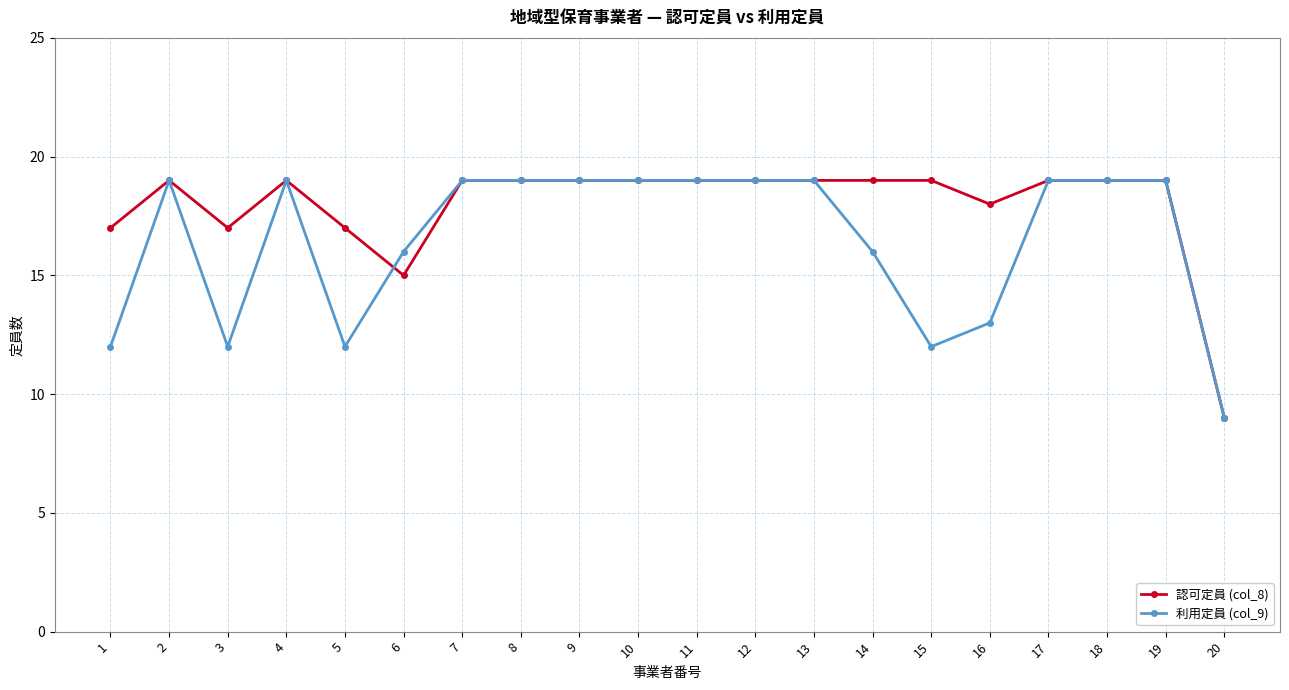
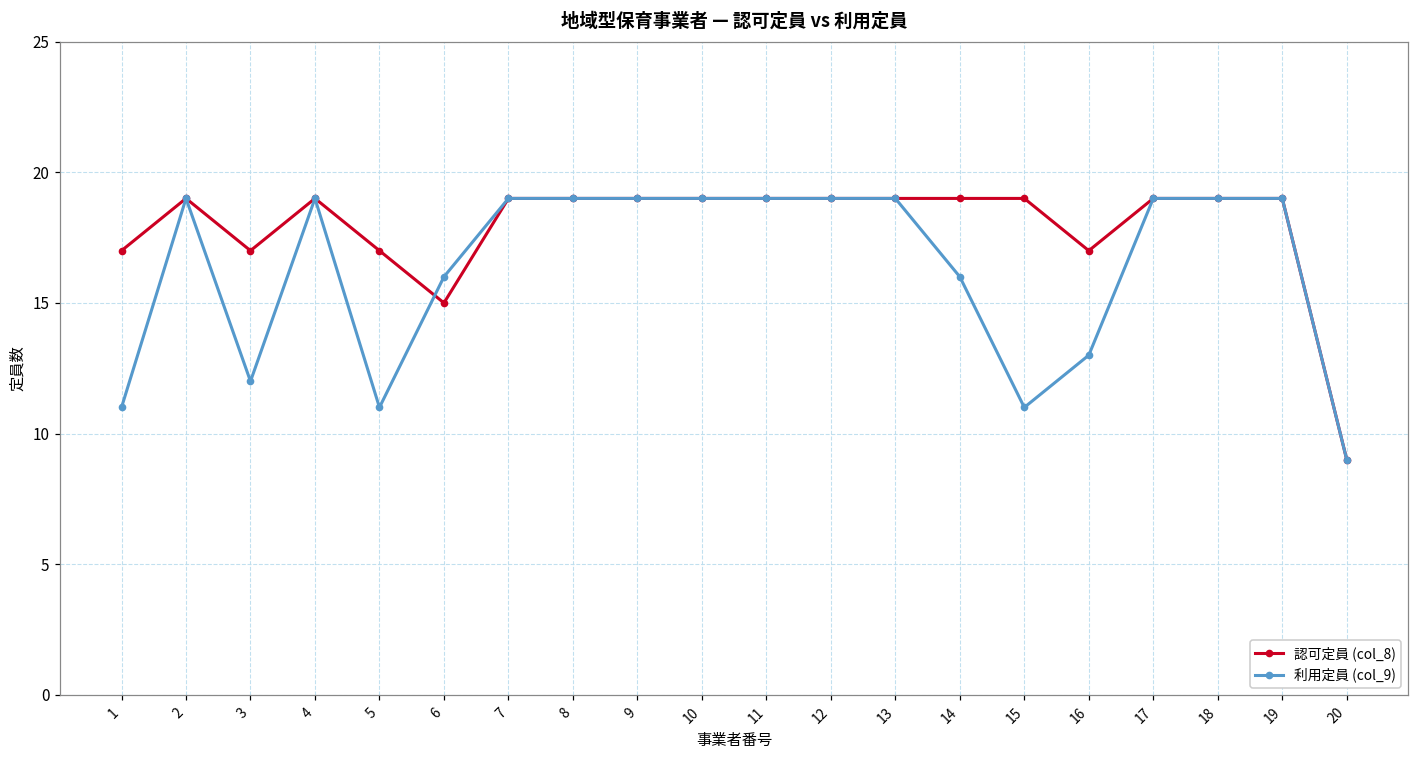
利用定員 (col_9), 1: 12 -> 11
利用定員 (col_9), 5: 12 -> 11
利用定員 (col_9), 15: 12 -> 11
認可定員 (col_8), 16: 18 -> 17
